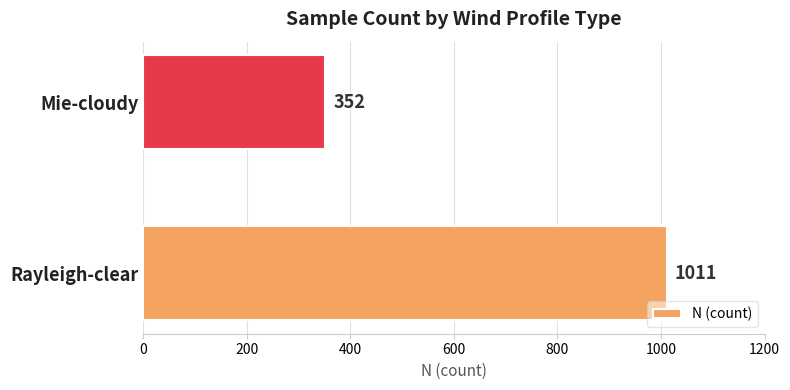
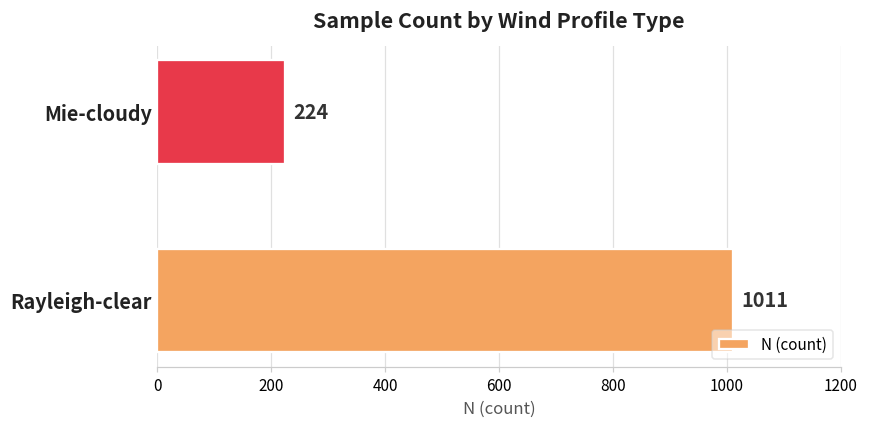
Mie-cloudy: 352 -> 224
